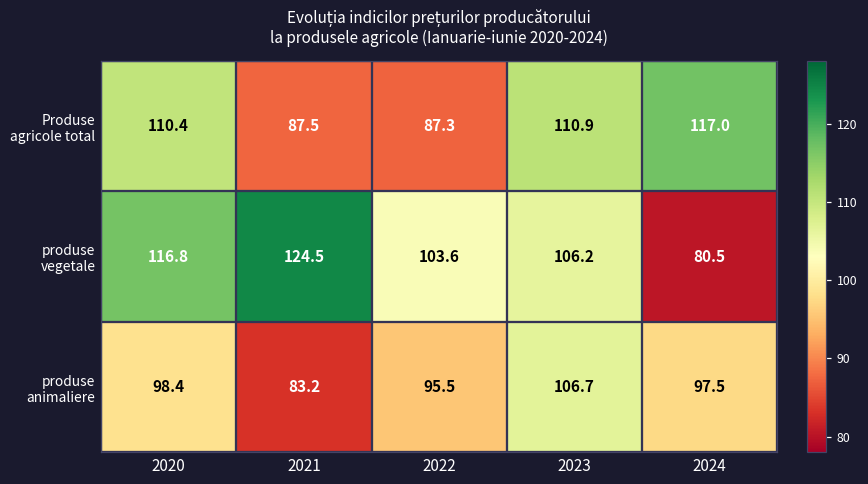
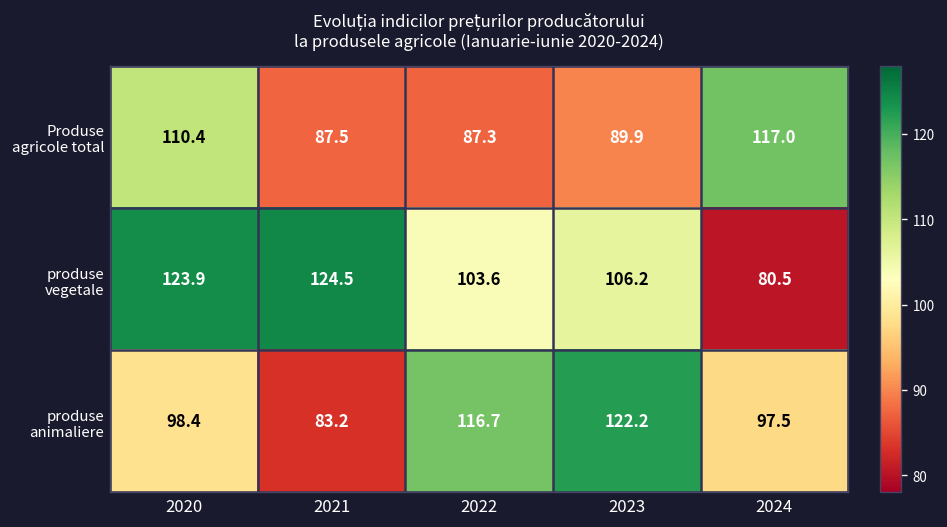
Produse agricole total, 2023: 110.9 -> 89.9
produse vegetale, 2020: 116.8 -> 123.9
produse animaliere, 2022: 95.5 -> 116.7
produse animaliere, 2023: 106.7 -> 122.2
